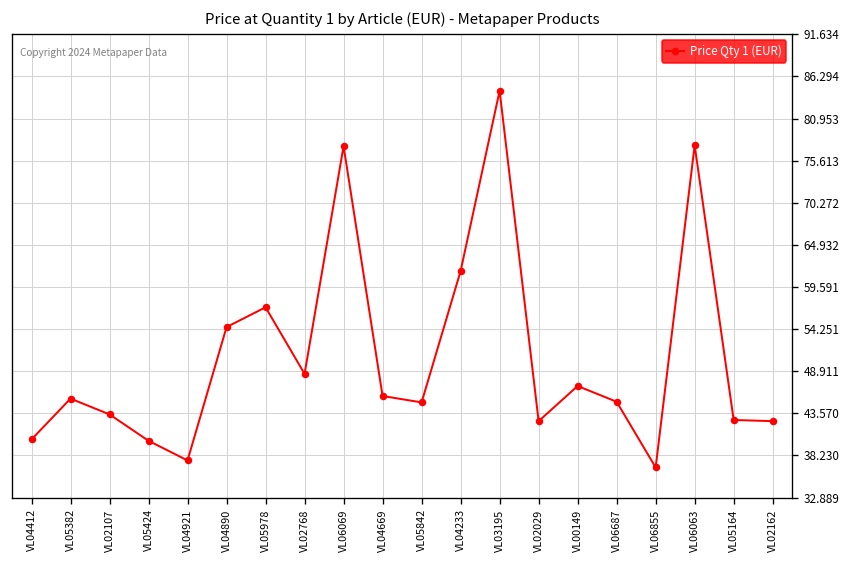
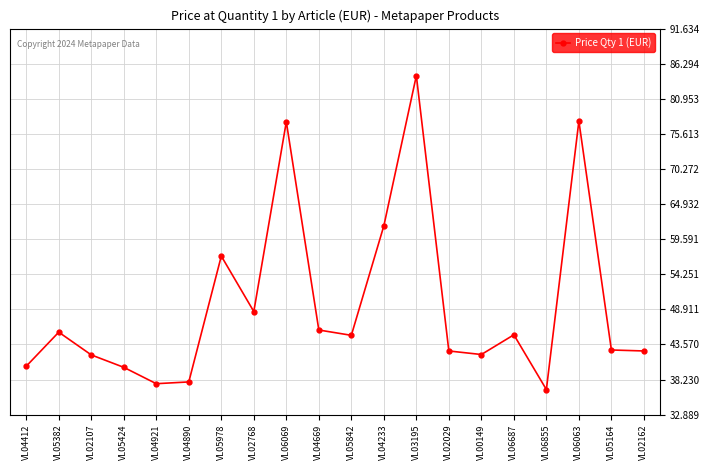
VL02107: 43 -> 42
VL04890: 55 -> 38
VL00149: 47 -> 42
